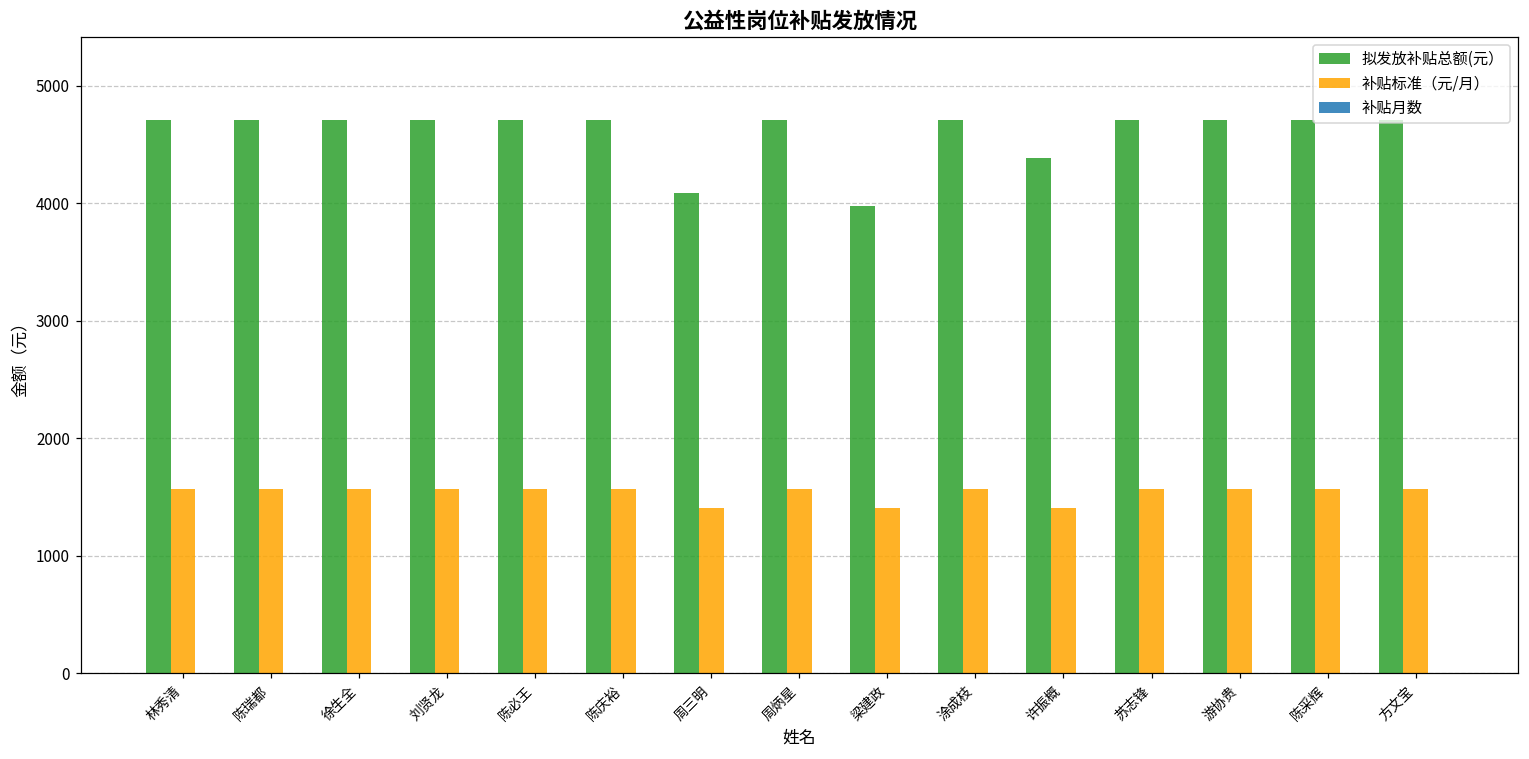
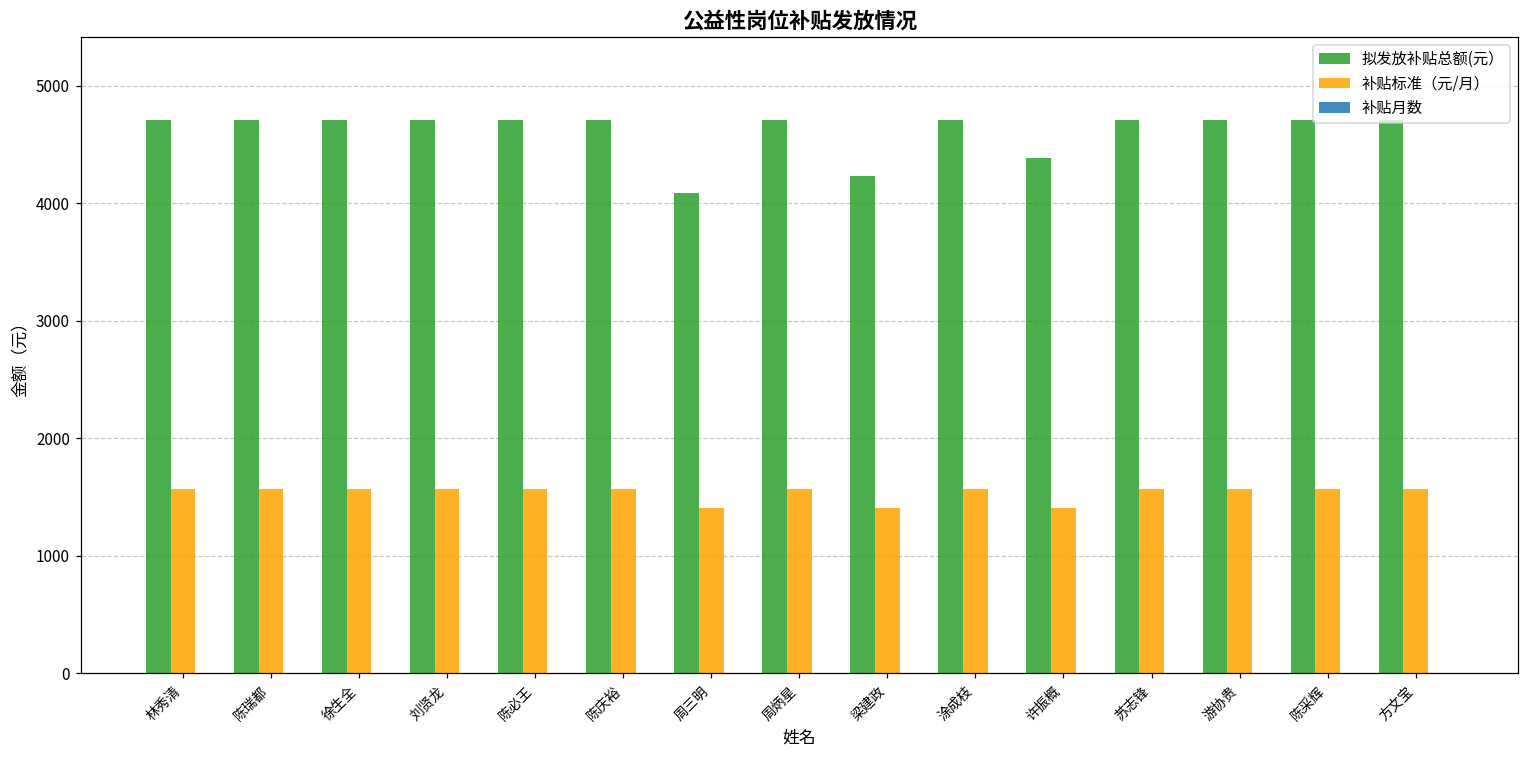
拟发放补贴总额(元）, 梁建政: 3970 -> 4230
